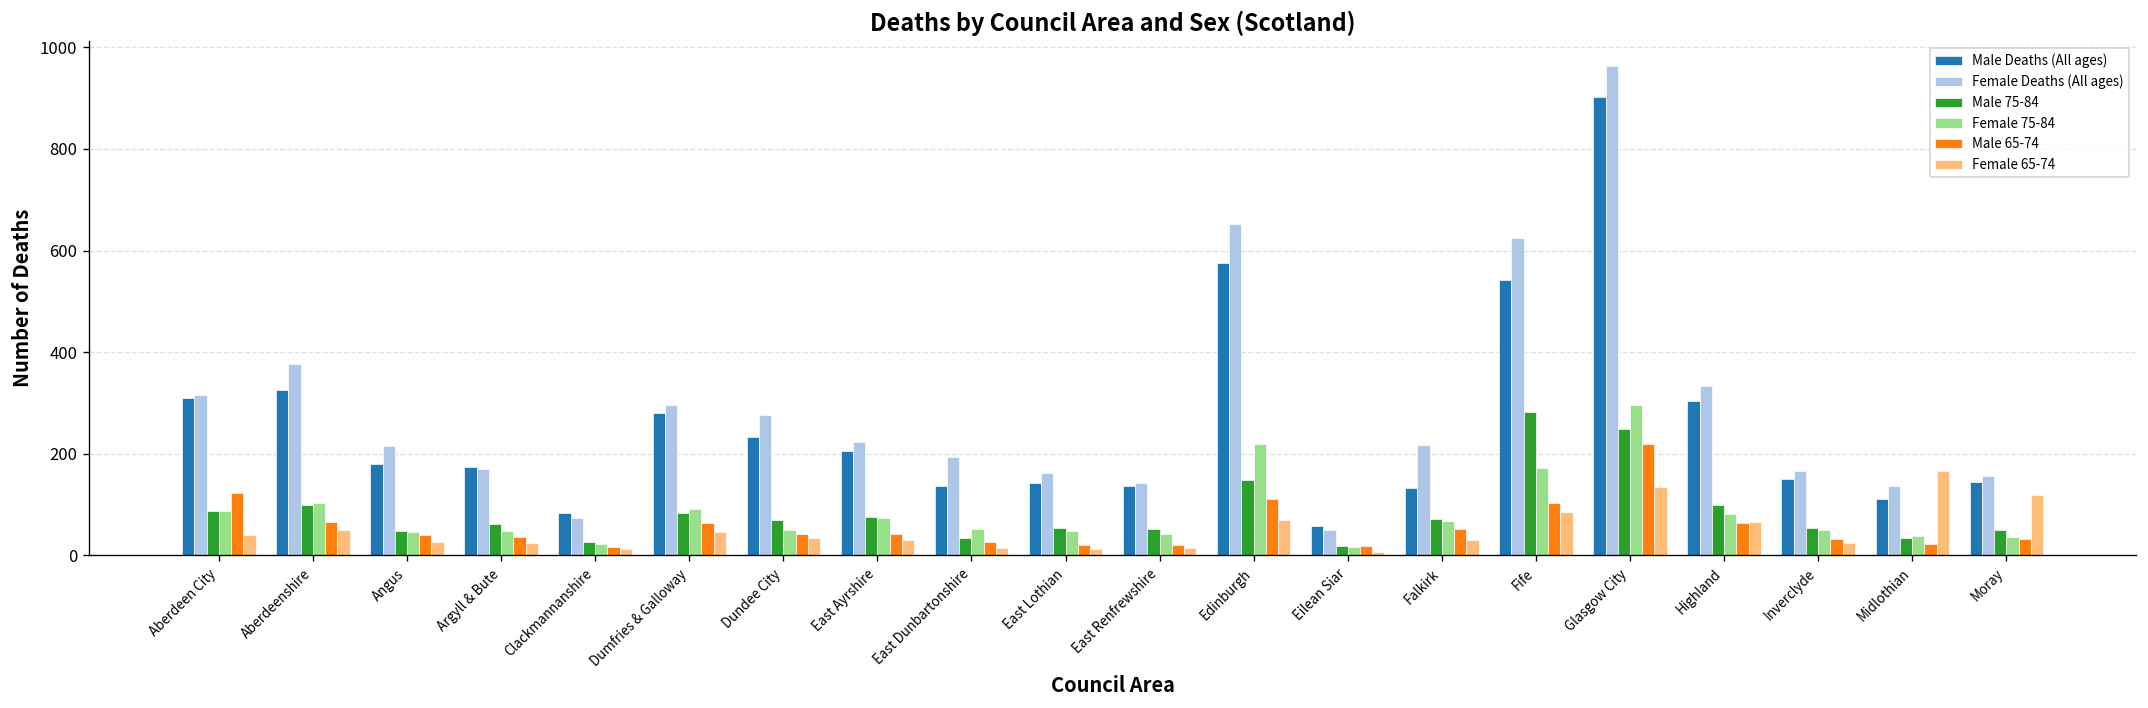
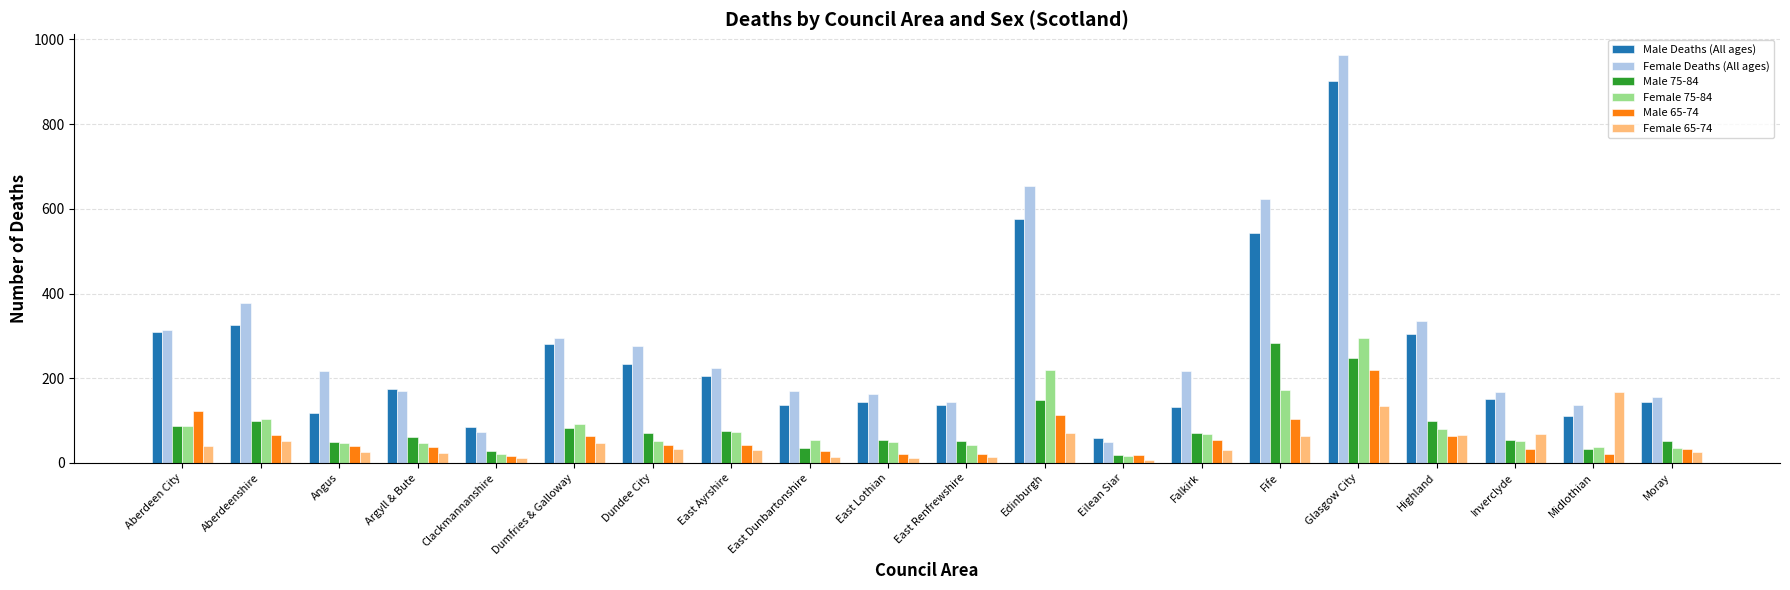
Male Deaths (All ages), Angus: 180 -> 120
Female Deaths (All ages), East Dunbartonshire: 190 -> 170
Female 65-74, Fife: 90 -> 60
Female 65-74, Inverclyde: 30 -> 70
Female 65-74, Moray: 120 -> 30
